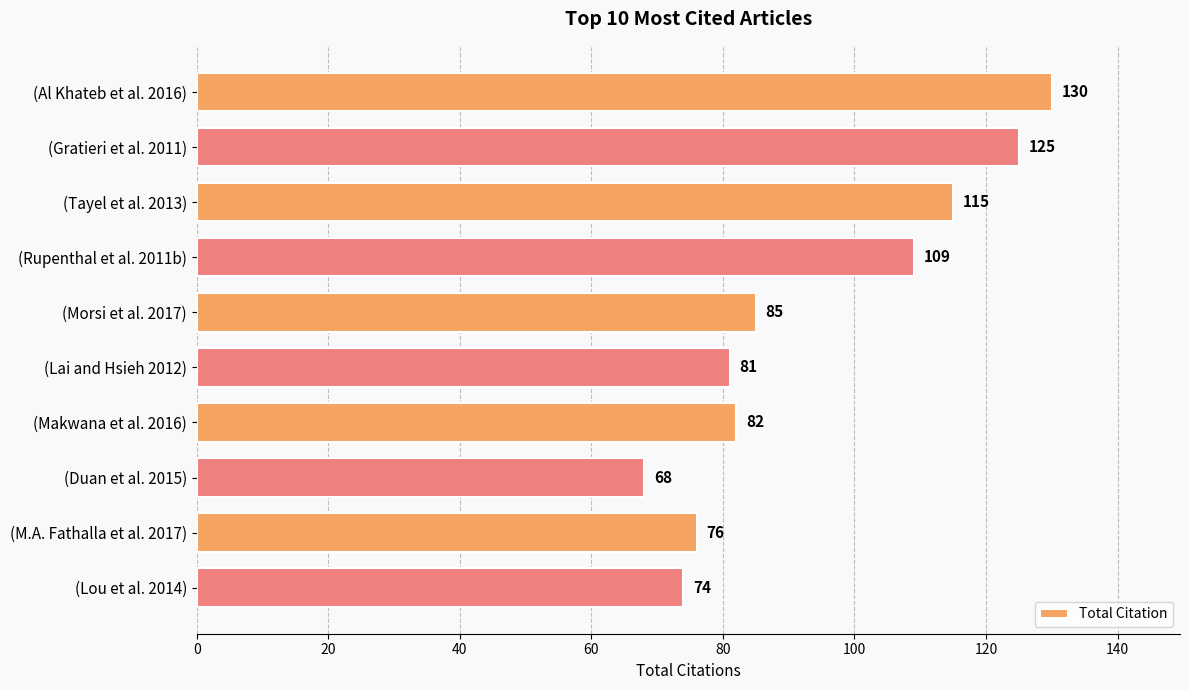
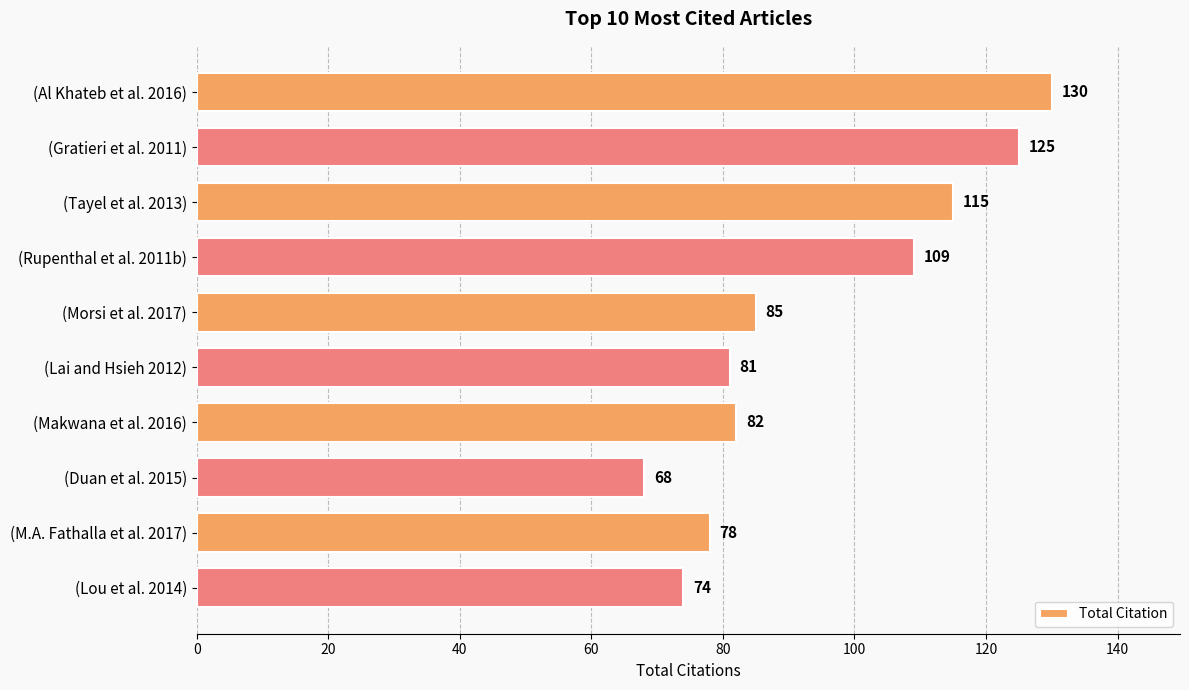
(M.A. Fathalla et al. 2017): 76 -> 78
